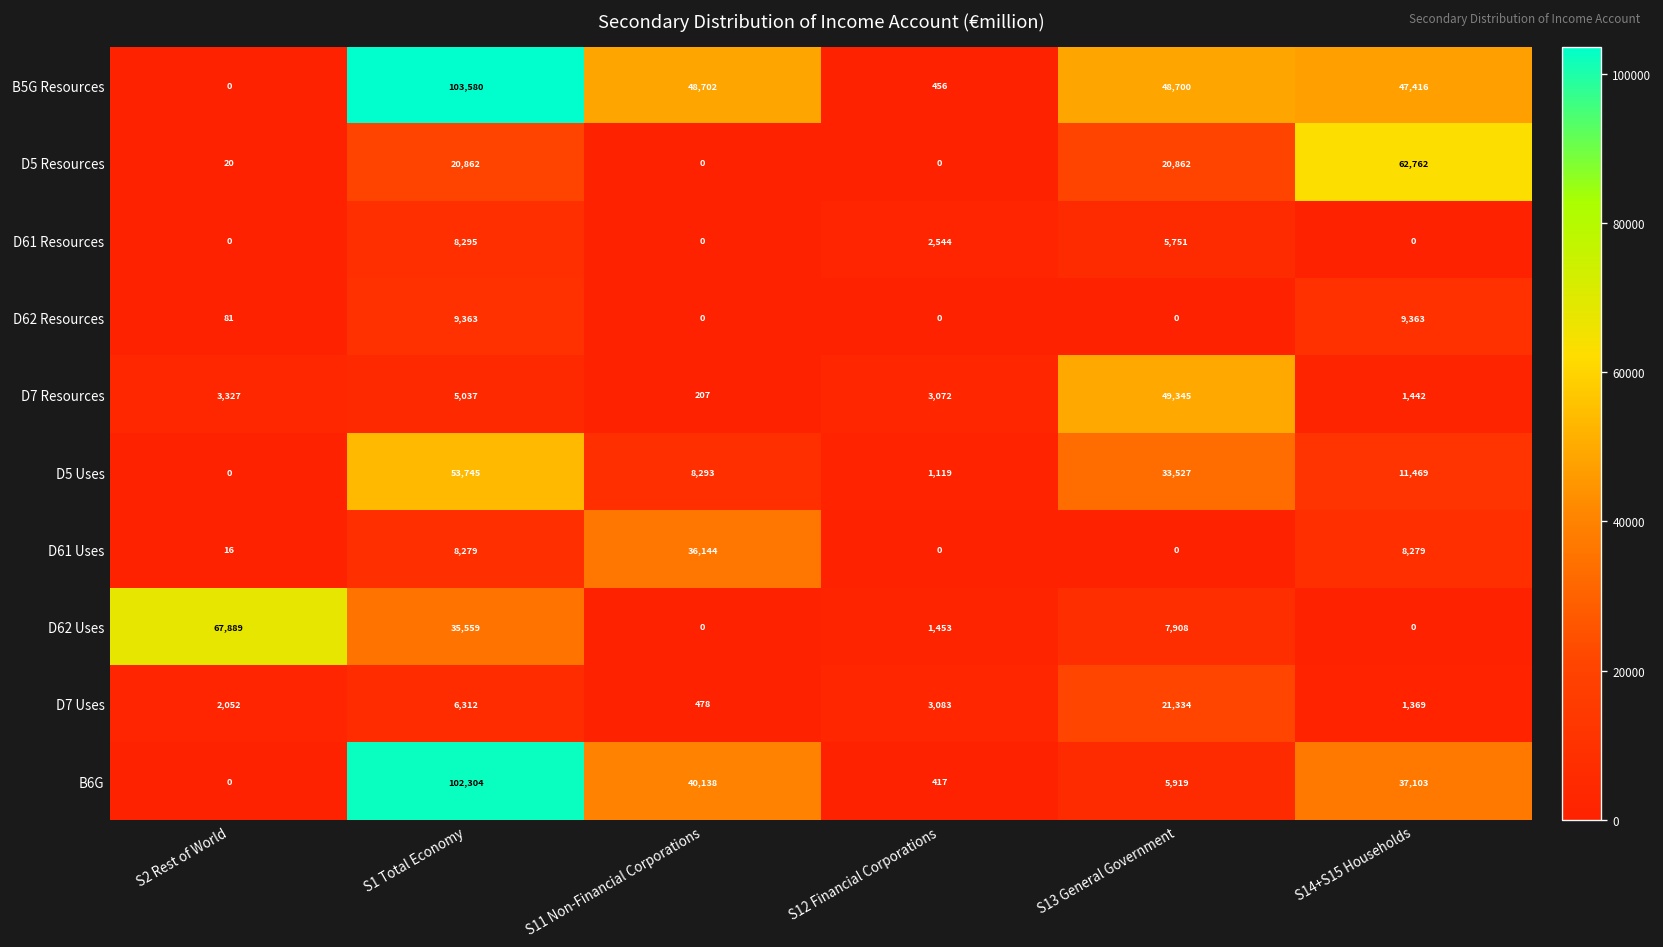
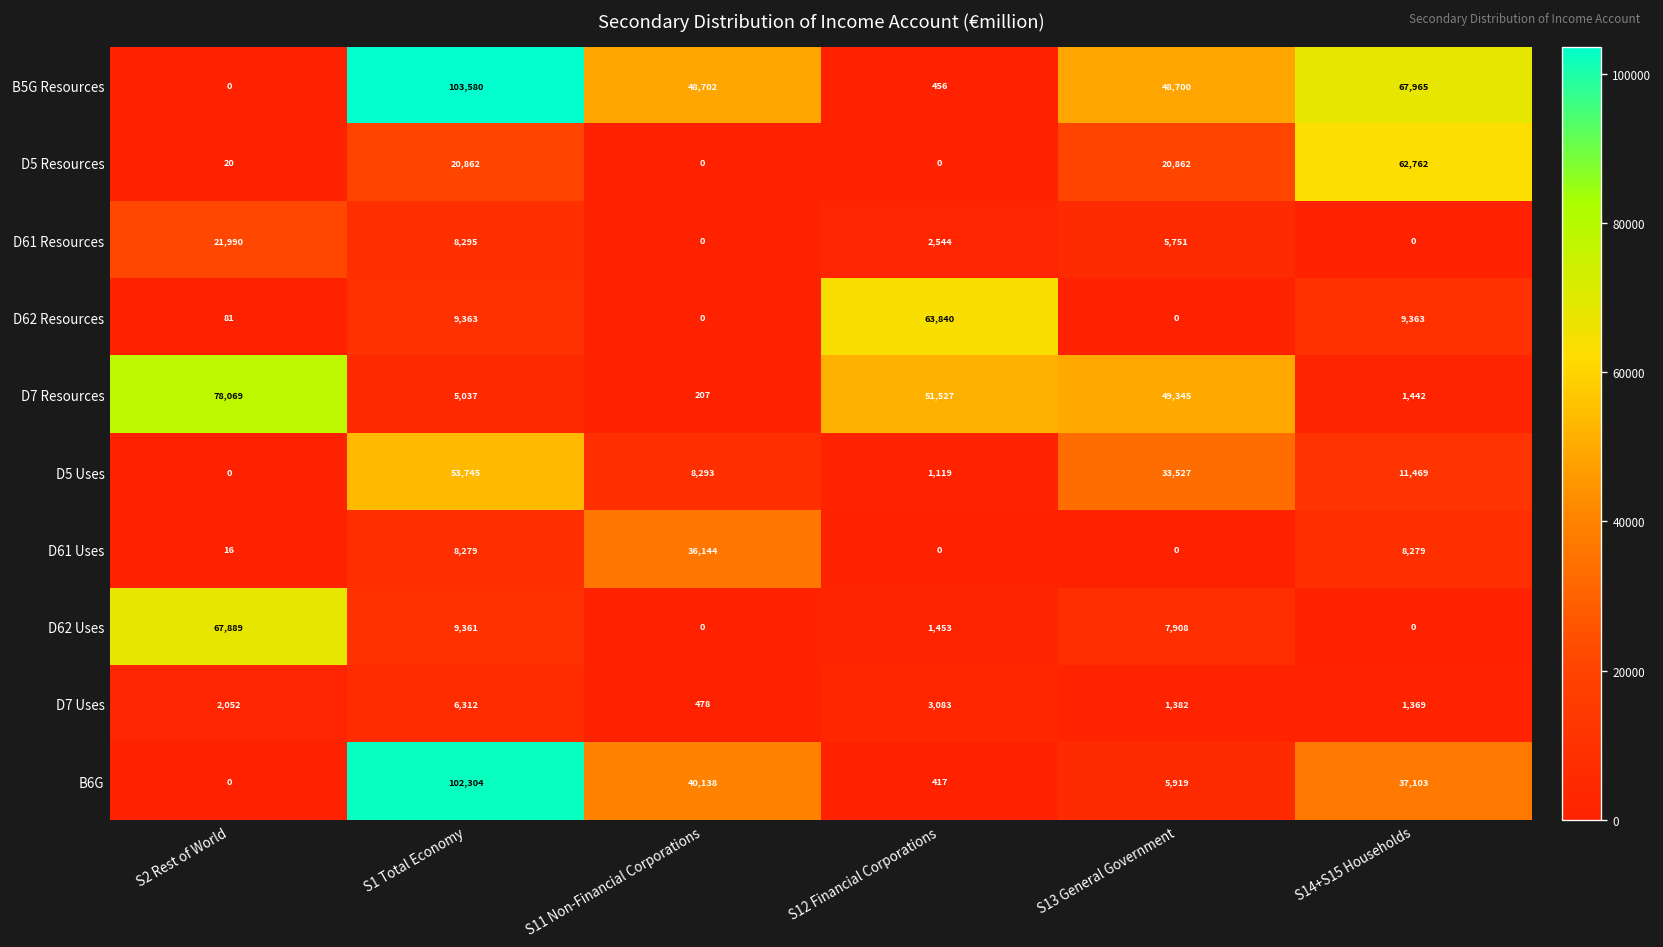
B5G Resources, S14+S15 Households: 47,416 -> 67,965
D61 Resources, S2 Rest of World: 0 -> 21,990
D62 Resources, S12 Financial Corporations: 0 -> 63,840
D7 Resources, S2 Rest of World: 3,327 -> 78,069
D7 Resources, S12 Financial Corporations: 3,072 -> 51,527
D62 Uses, S1 Total Economy: 35,559 -> 9,361
D7 Uses, S13 General Government: 21,334 -> 1,382
